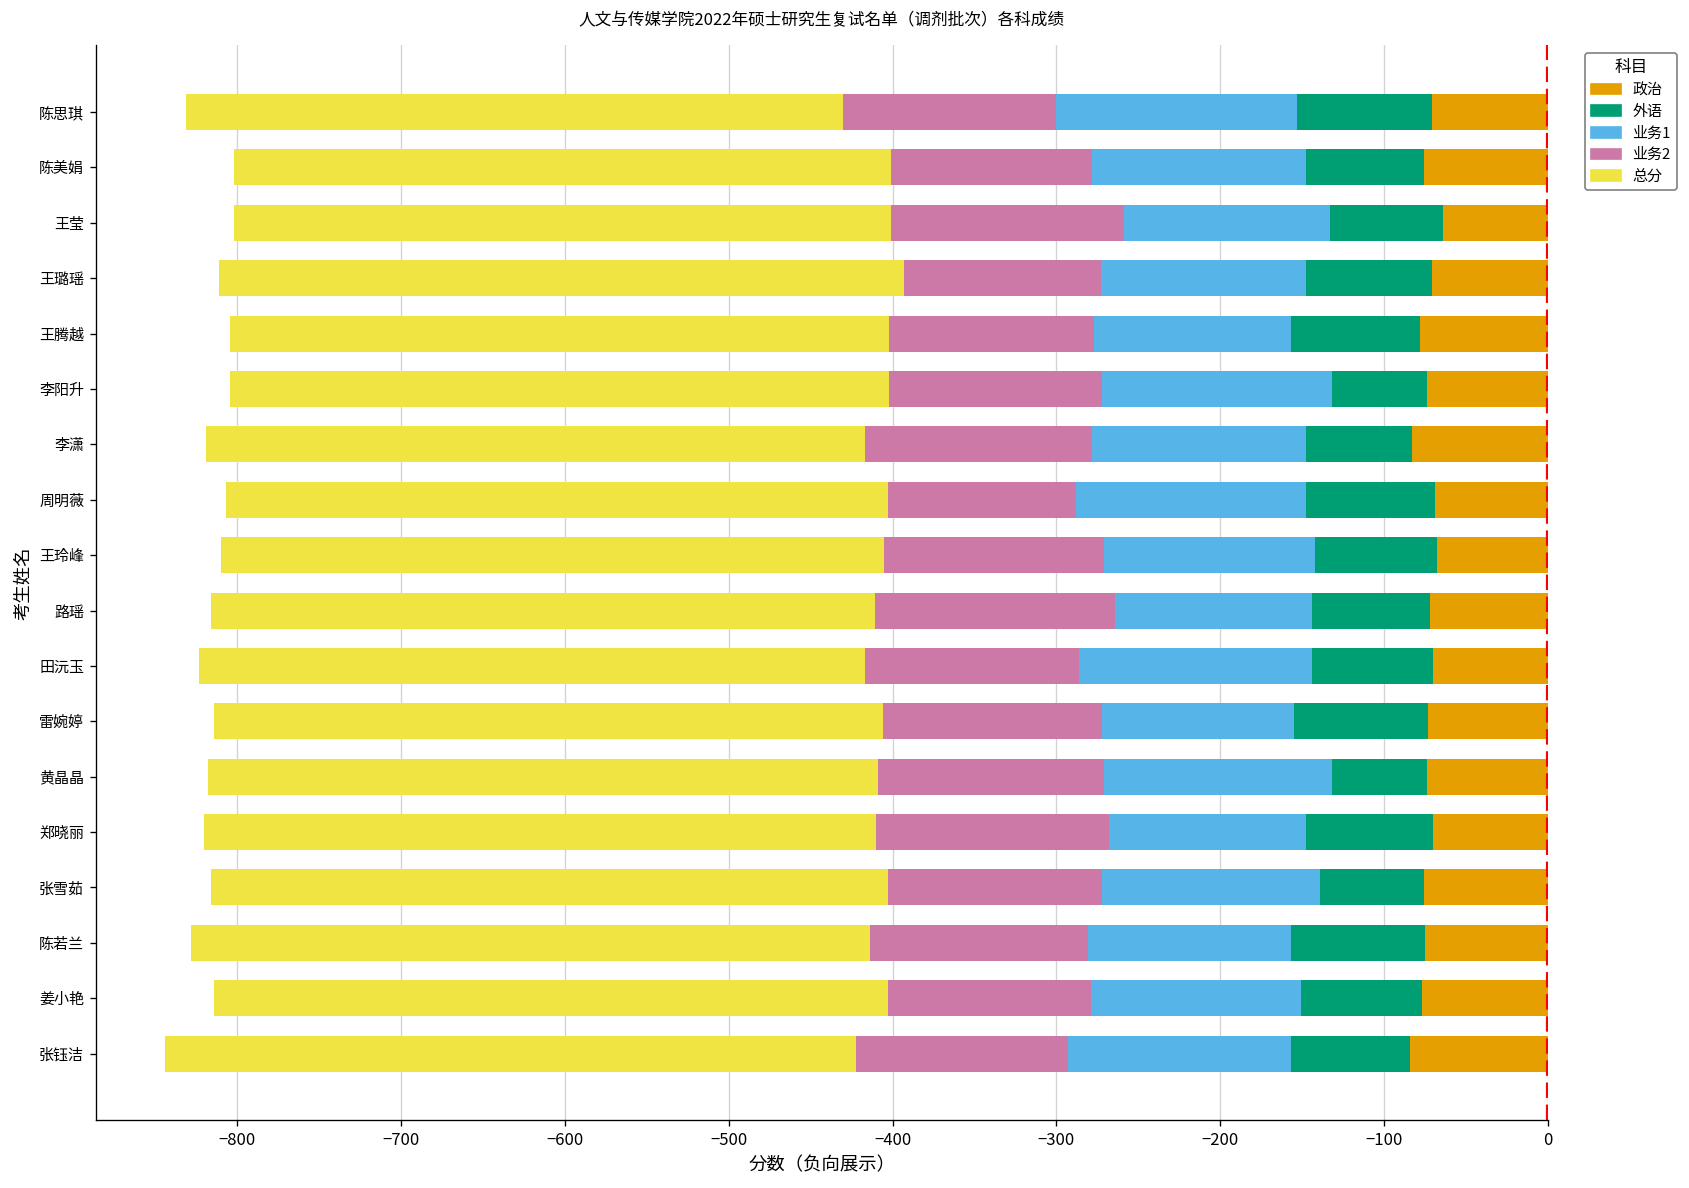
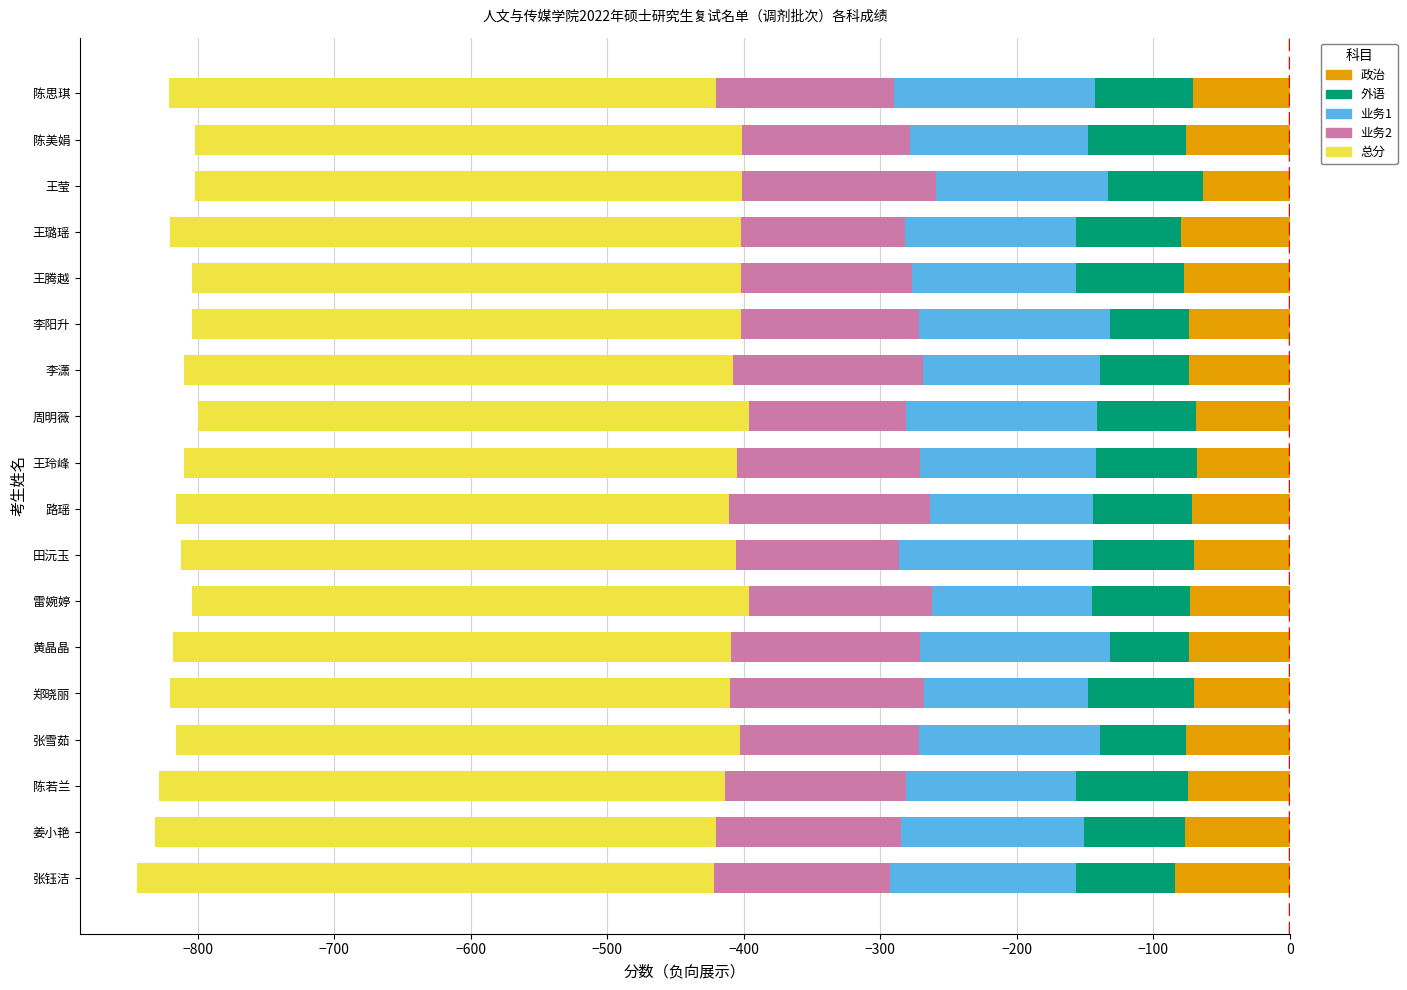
外语, 陈思琪: -82 -> -72
政治, 王璐瑶: -71 -> -80
政治, 李潇: -83 -> -74
外语, 周明薇: -79 -> -72
业务2, 田沅玉: -131 -> -120
外语, 雷婉婷: -82 -> -72
业务1, 姜小艳: -128 -> -134
业务2, 姜小艳: -124 -> -135
